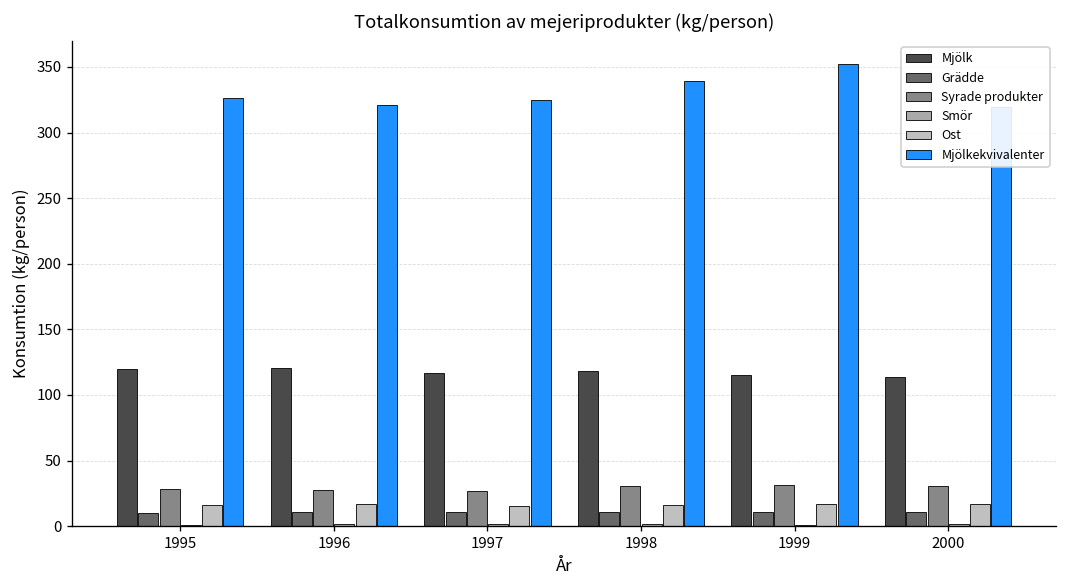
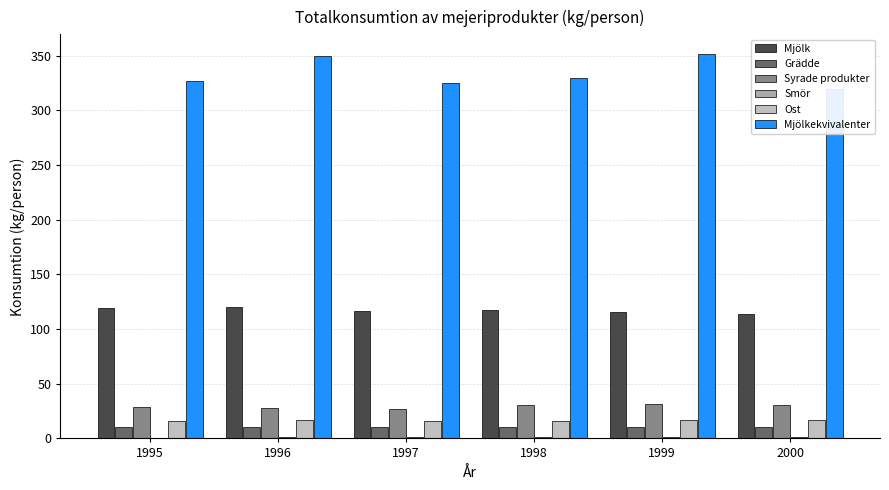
Mjölkekvivalenter, 1996: 321 -> 349
Mjölkekvivalenter, 1998: 339 -> 329
